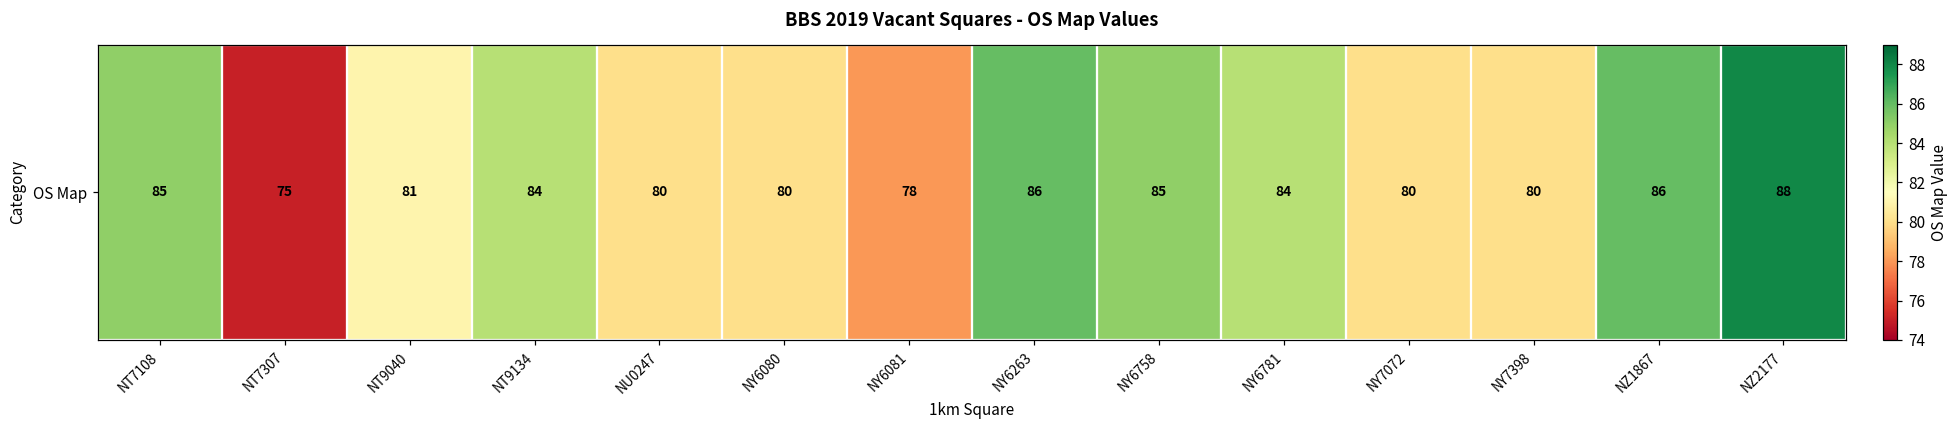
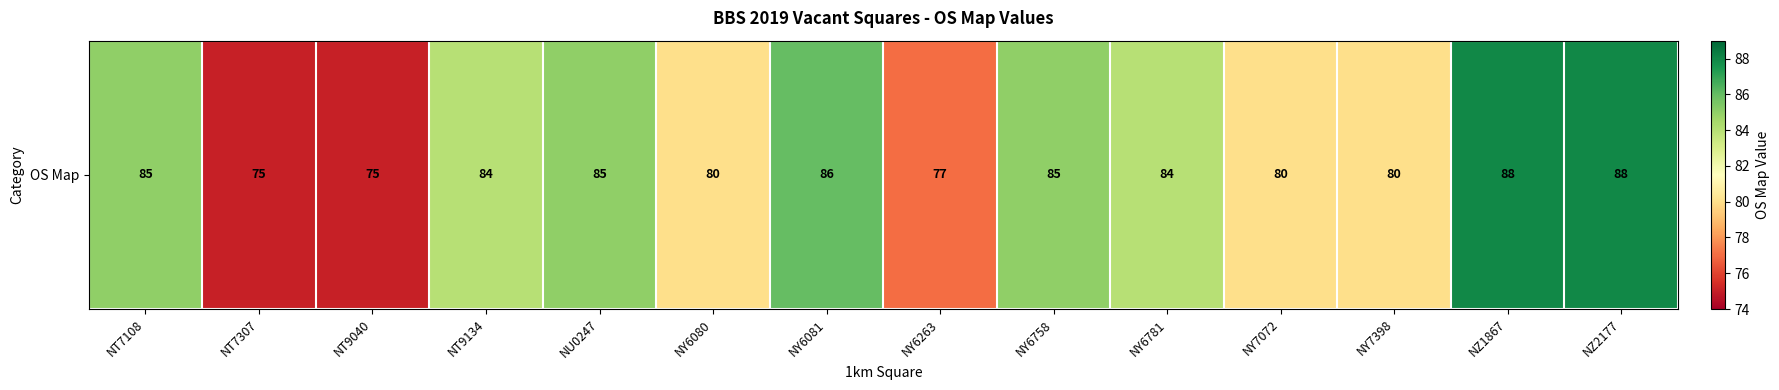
OS Map, NT9040: 81 -> 75
OS Map, NU0247: 80 -> 85
OS Map, NY6081: 78 -> 86
OS Map, NY6263: 86 -> 77
OS Map, NZ1867: 86 -> 88
